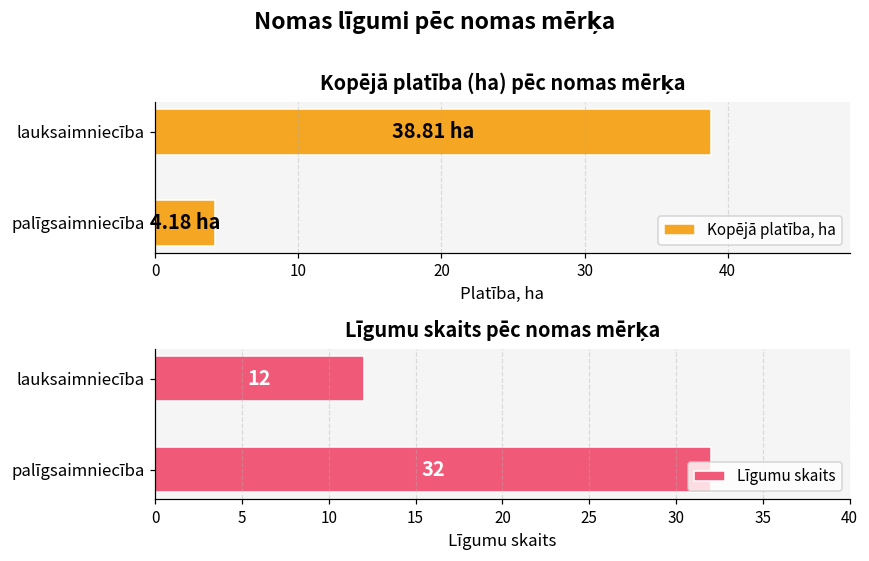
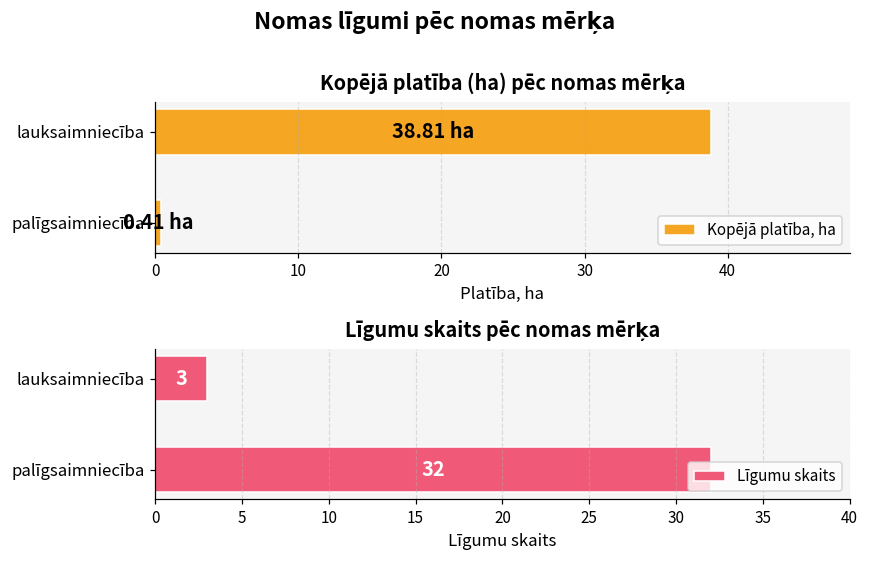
Kopējā platība (ha) pēc nomas mērķa, palīgsaimniecība: 4.18 -> 0.41
Līgumu skaits pēc nomas mērķa, lauksaimniecība: 12 -> 3
